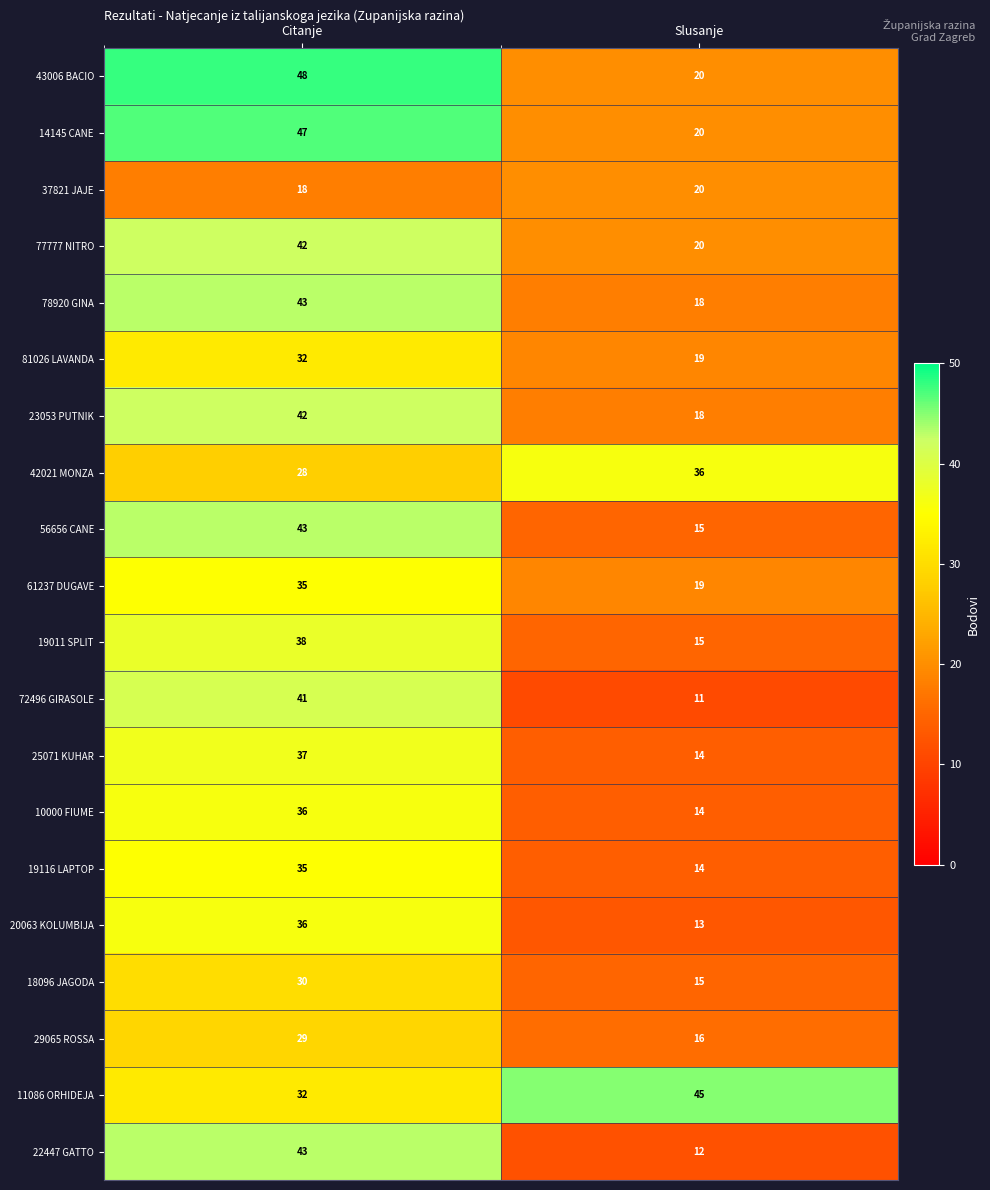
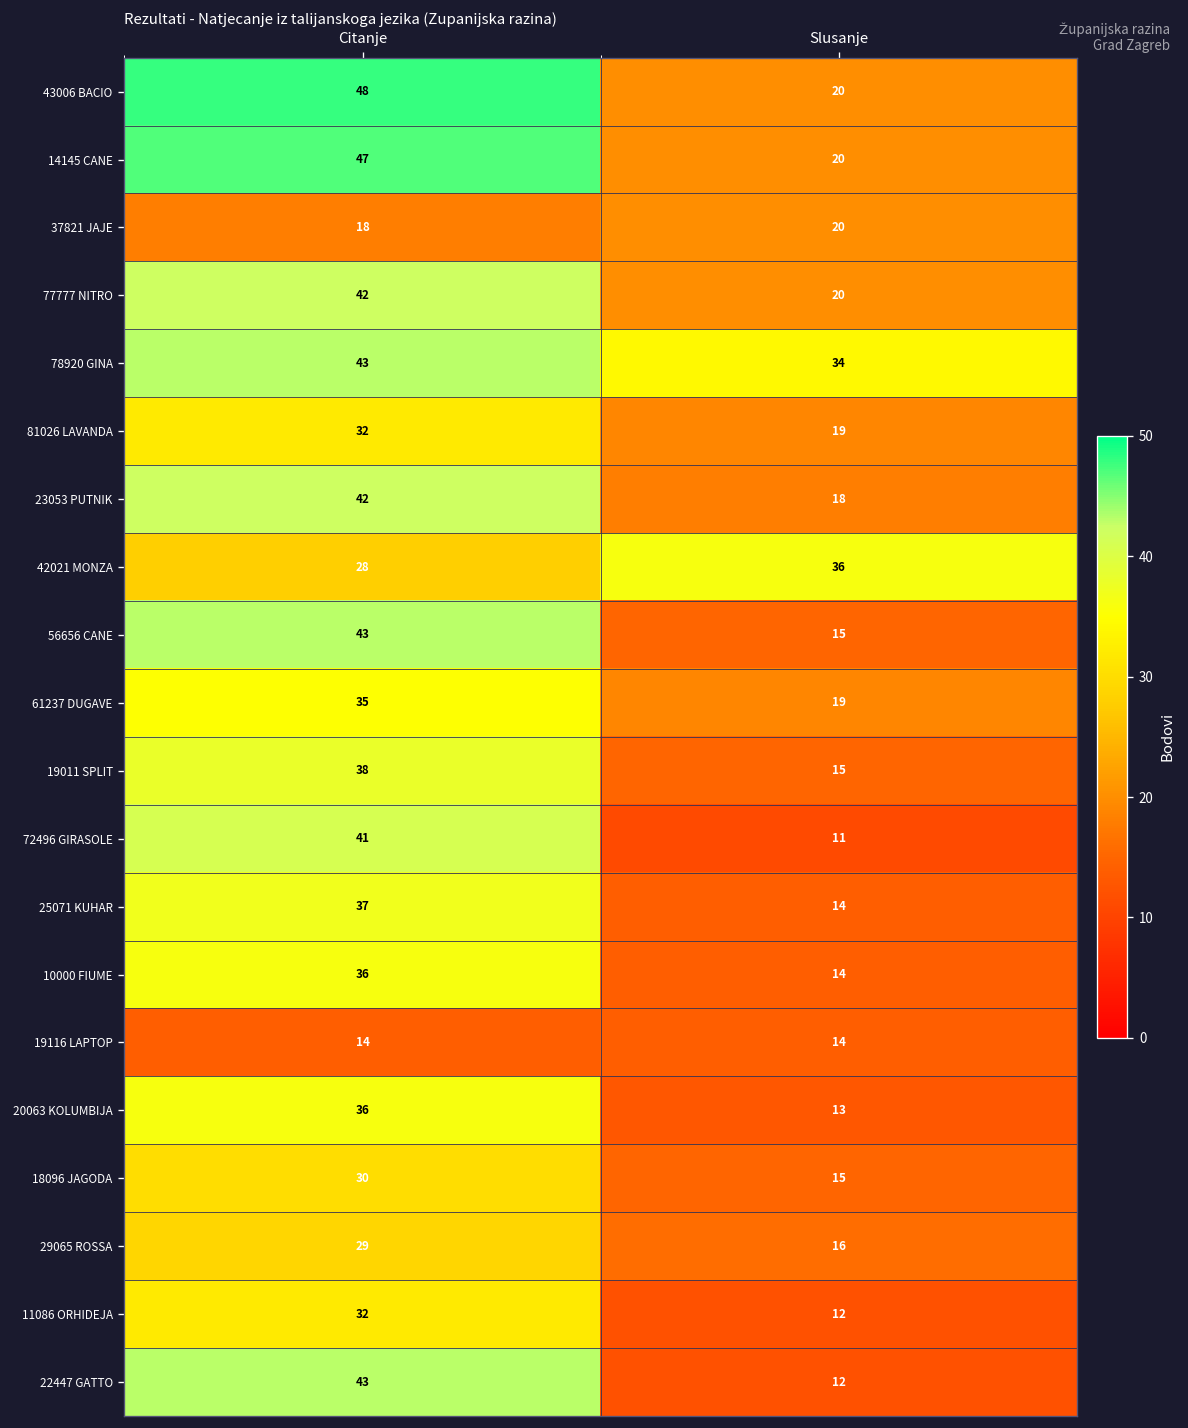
78920 GINA, Slusanje: 18 -> 34
19116 LAPTOP, Citanje: 35 -> 14
11086 ORHIDEJA, Slusanje: 45 -> 12
